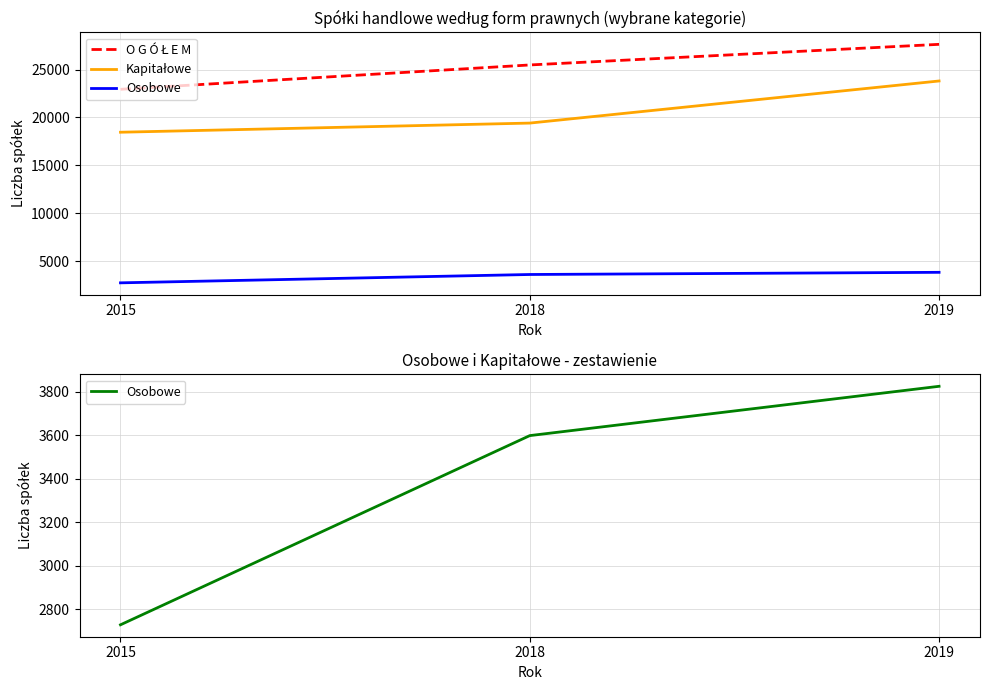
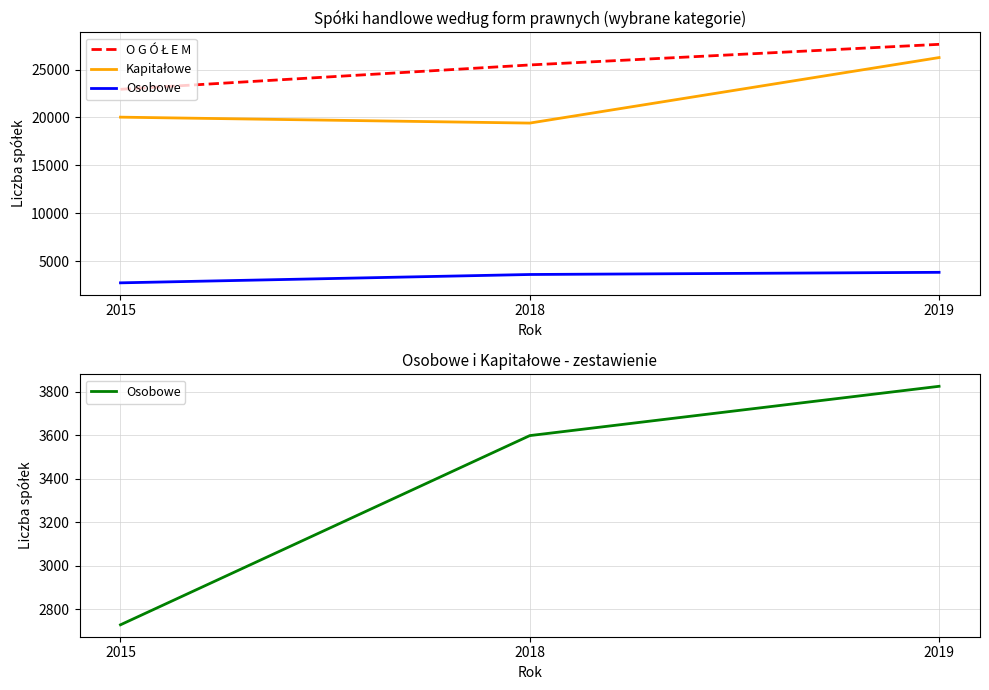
Spółki handlowe według form prawnych (wybrane kategorie), Kapitałowe, 2015: 18000 -> 20000
Spółki handlowe według form prawnych (wybrane kategorie), Kapitałowe, 2019: 24000 -> 26000
